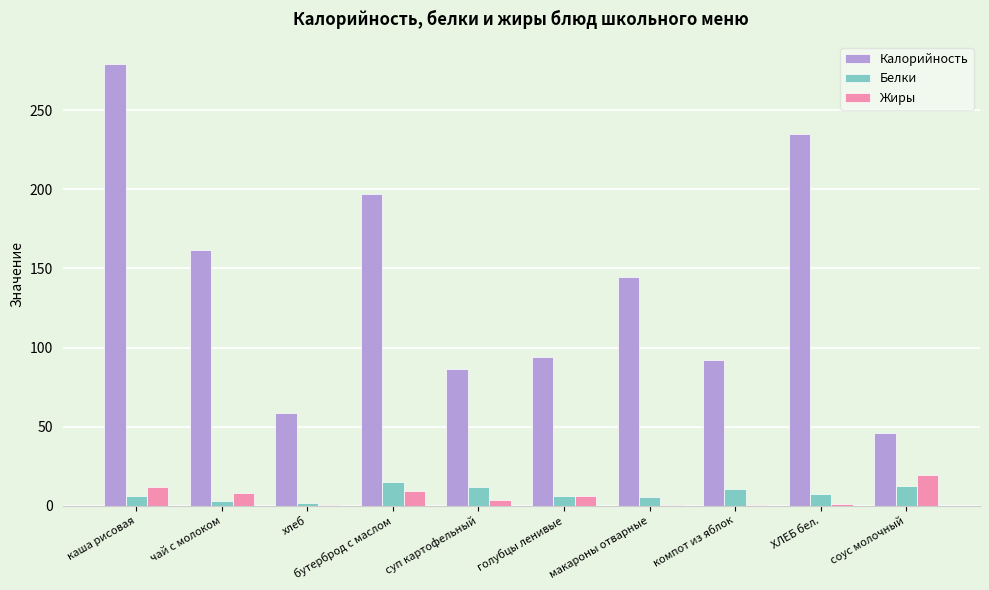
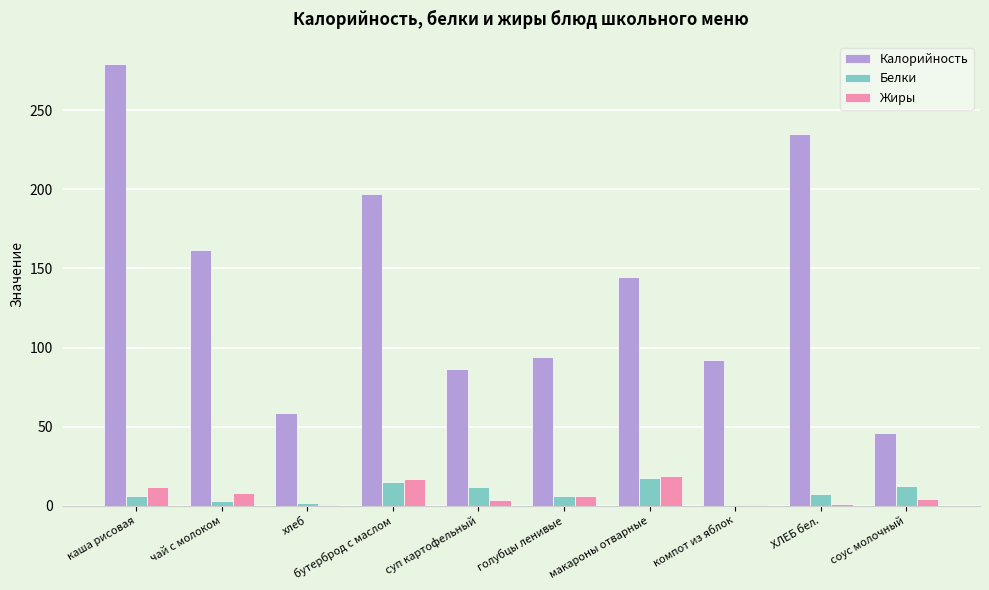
Жиры, бутерброд с маслом: 10 -> 17
Белки, макароны отварные: 6 -> 18
Жиры, макароны отварные: 1 -> 19
Белки, компот из яблок: 11 -> 0
Жиры, соус молочный: 19 -> 4
